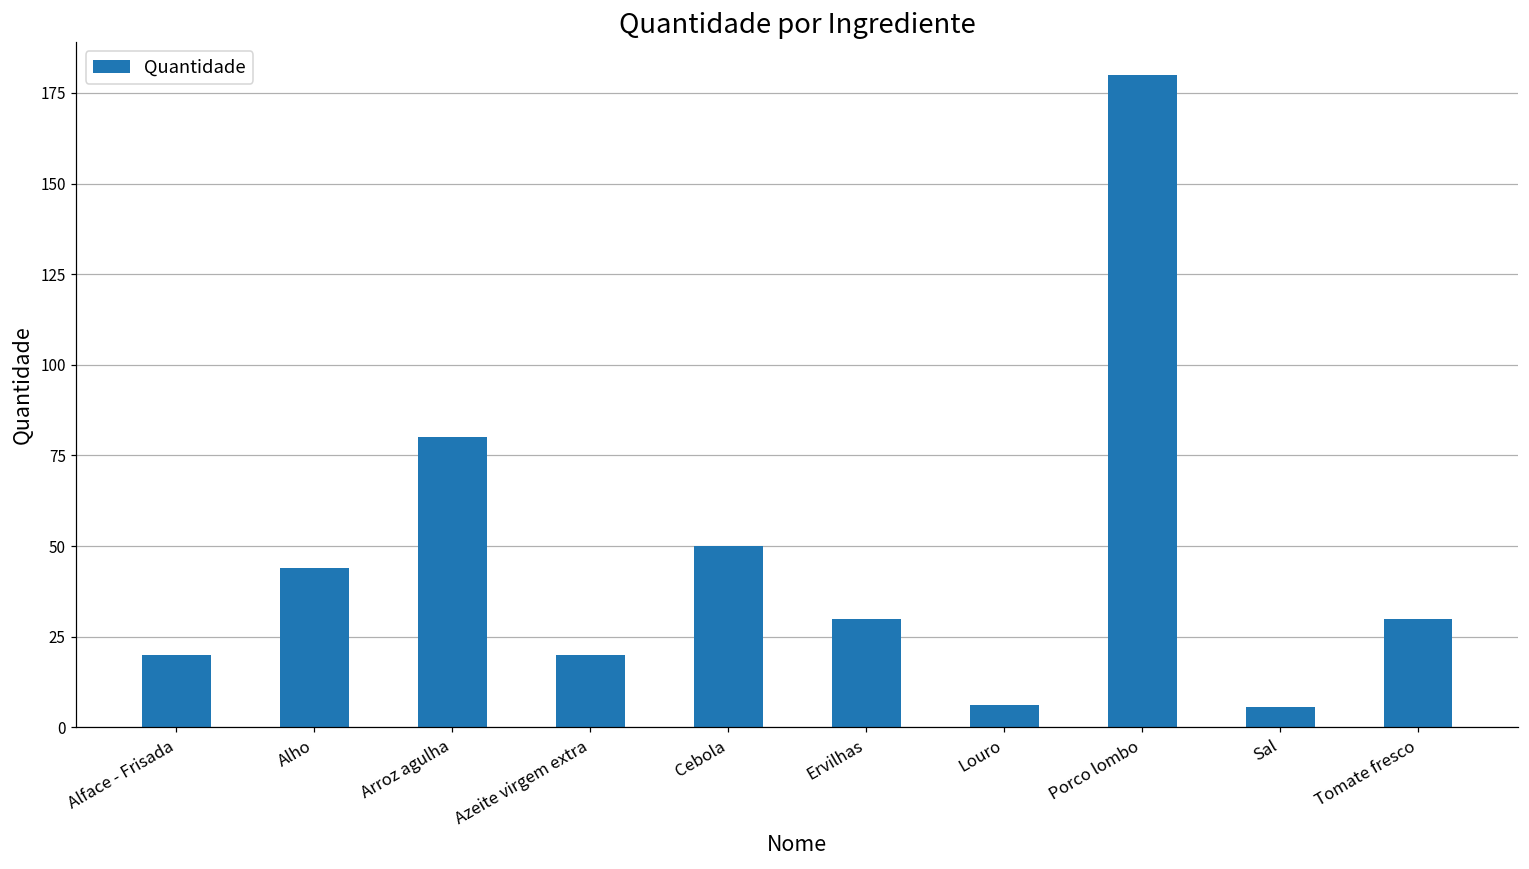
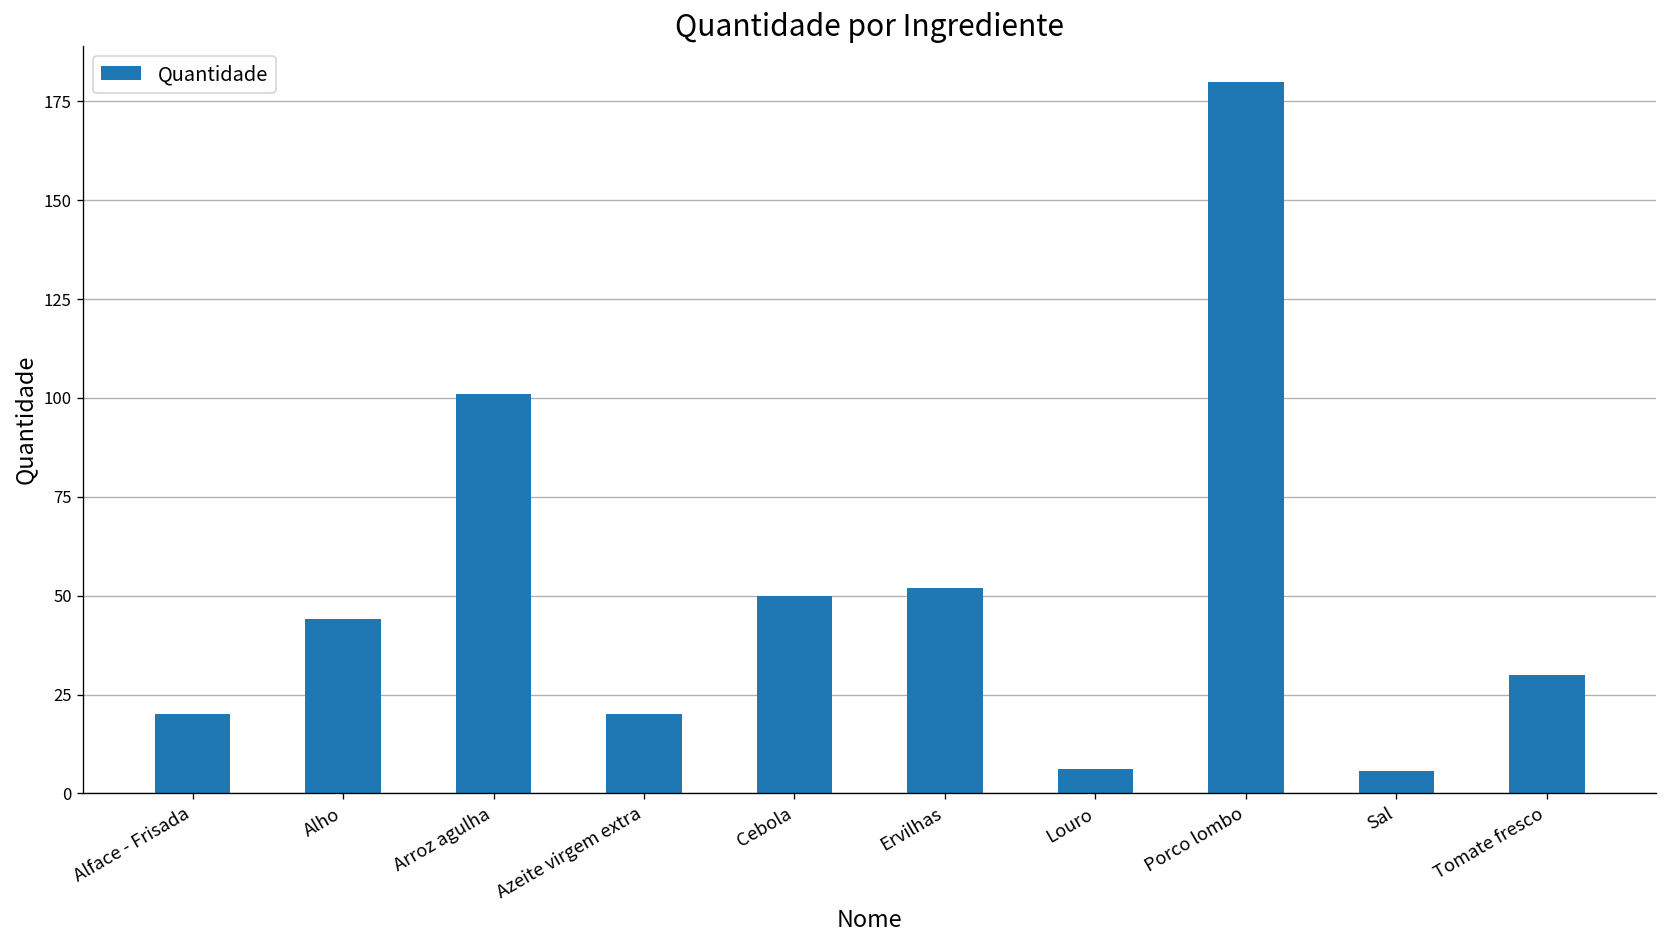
Arroz agulha: 80 -> 101
Ervilhas: 30 -> 52
